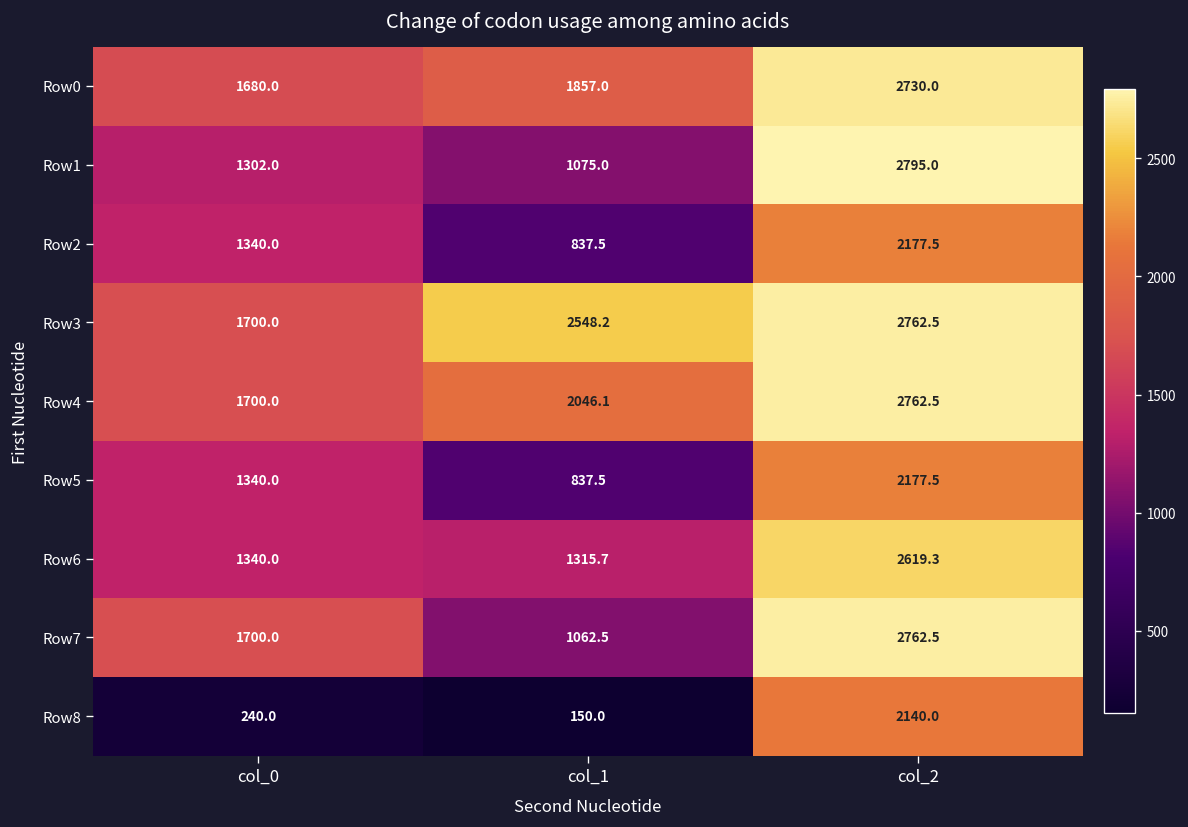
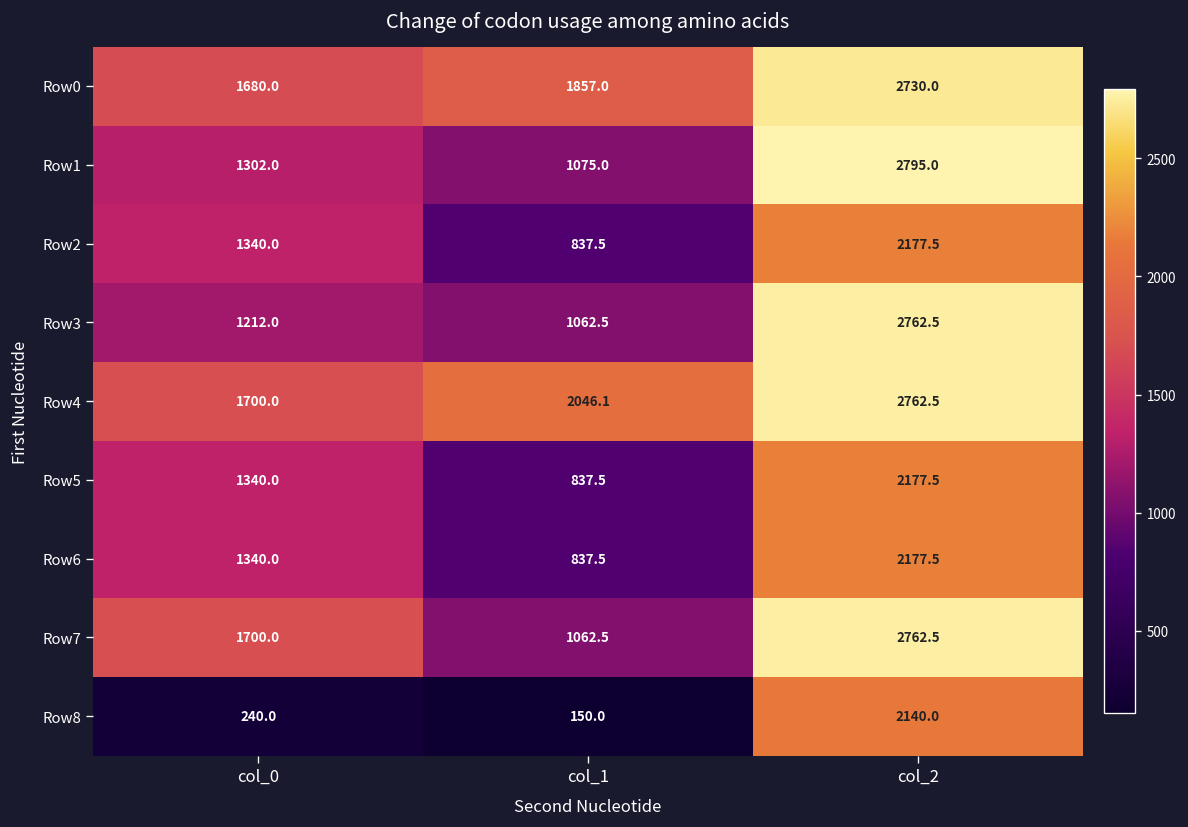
Row3, col_0: 1700.0 -> 1212.0
Row3, col_1: 2548.2 -> 1062.5
Row6, col_1: 1315.7 -> 837.5
Row6, col_2: 2619.3 -> 2177.5
